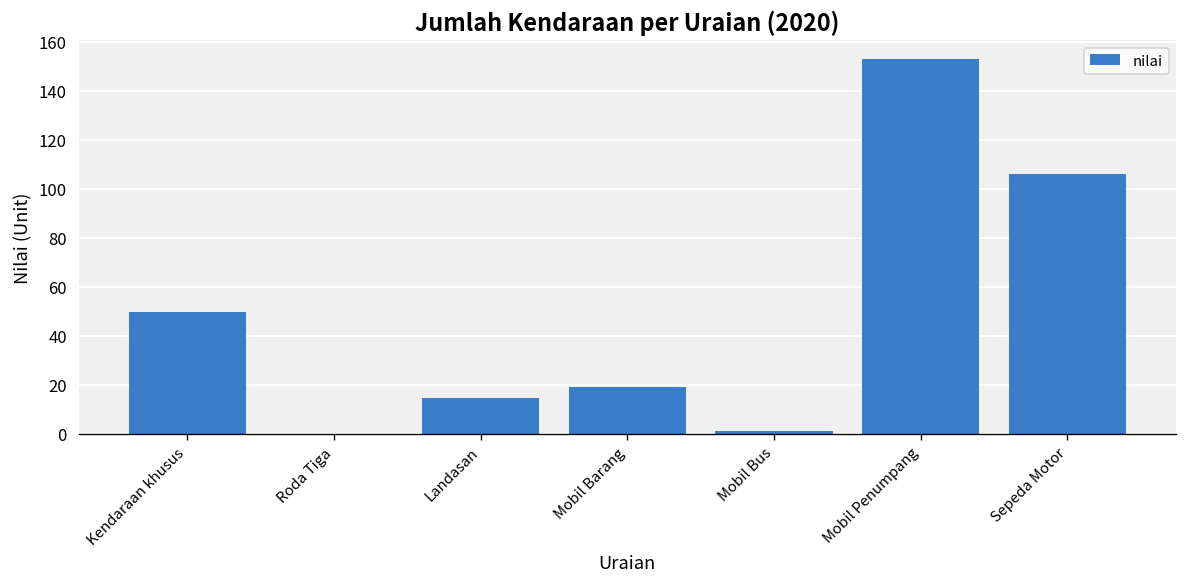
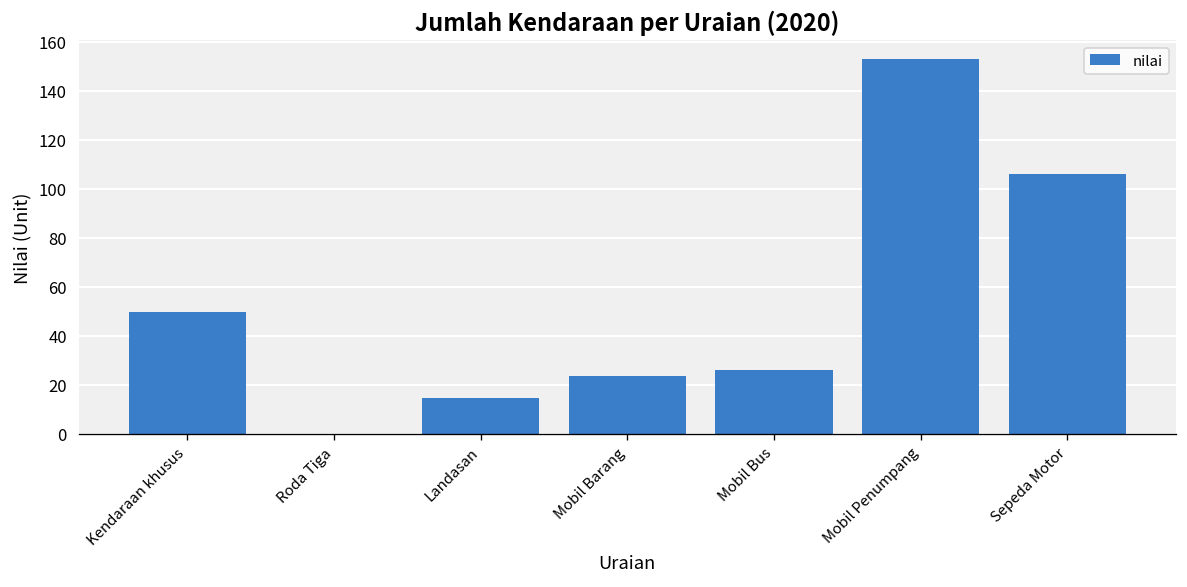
Mobil Barang: 19 -> 24
Mobil Bus: 1 -> 26
